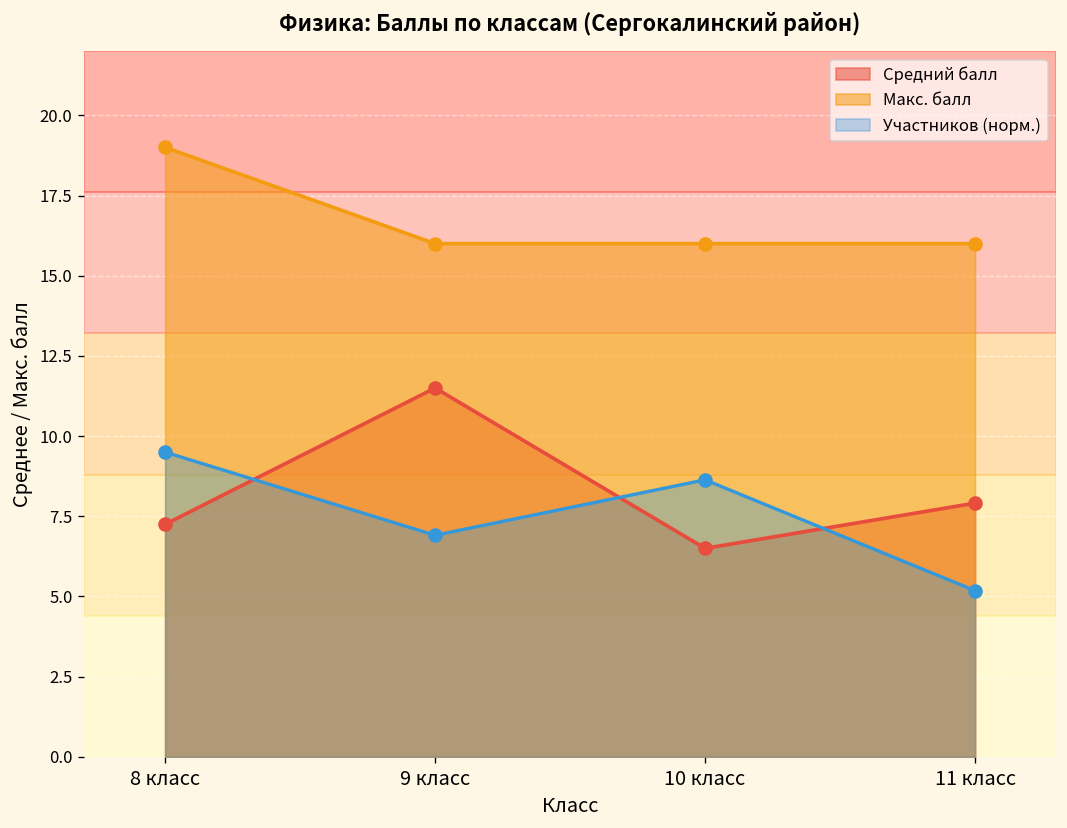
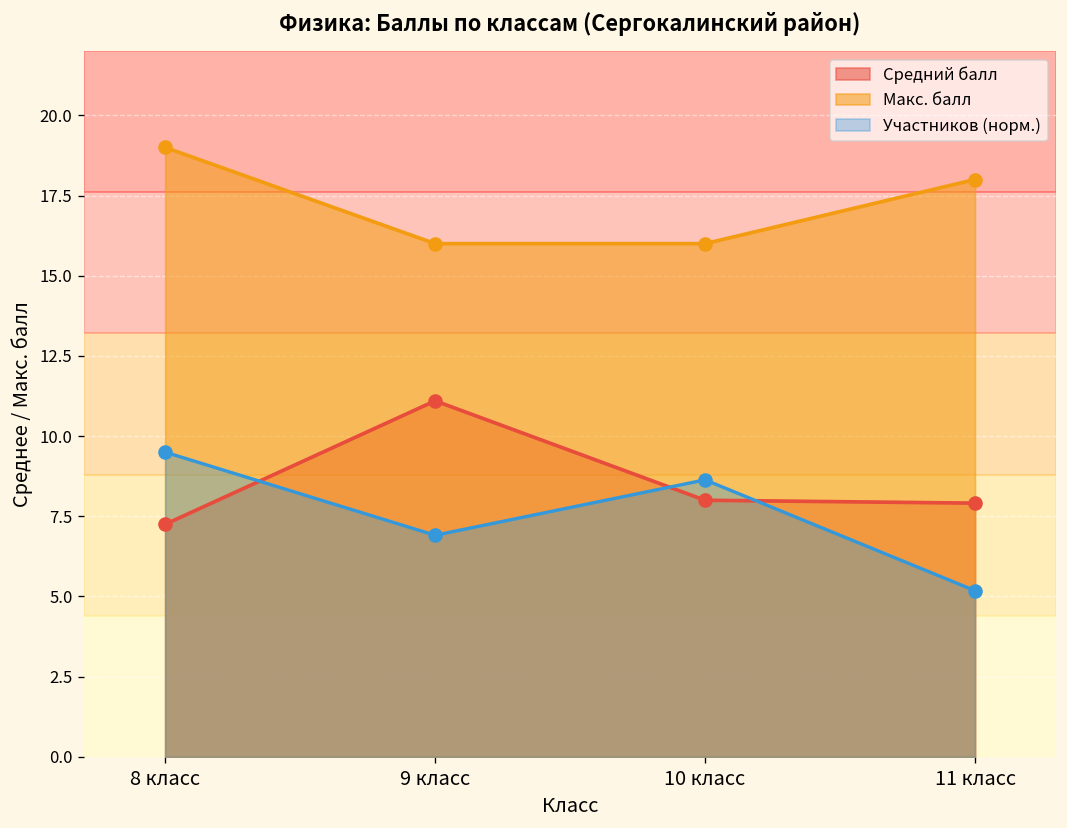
Средний балл, 9 класс: 11.5 -> 11.1
Средний балл, 10 класс: 6.5 -> 8.0
Макс. балл, 11 класс: 16 -> 18
